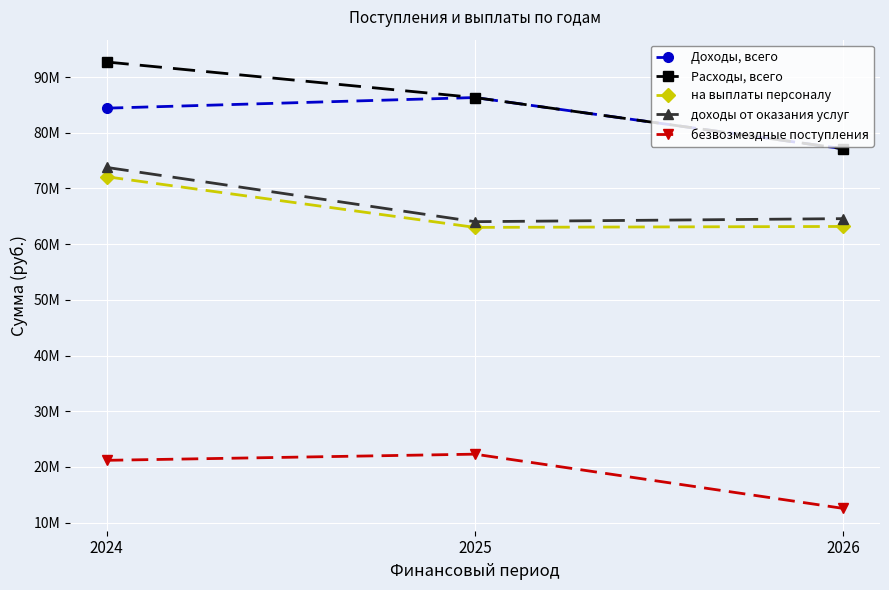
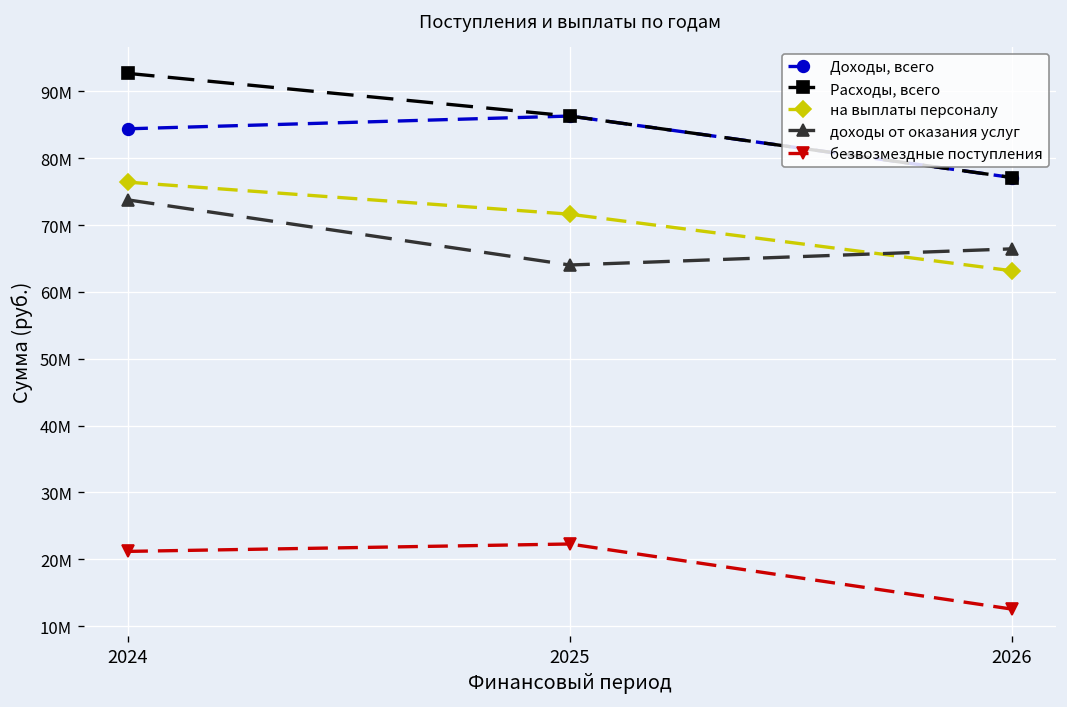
на выплаты персоналу, 2024: 72000000 -> 76000000
на выплаты персоналу, 2025: 63000000 -> 72000000
доходы от оказания услуг, 2026: 65000000 -> 66000000
